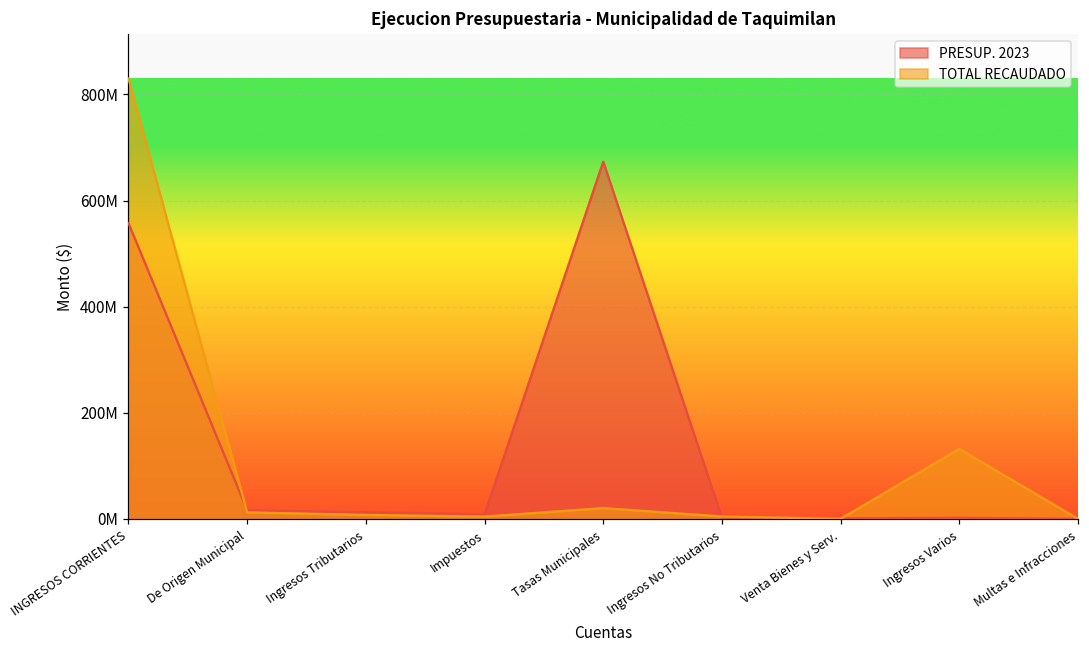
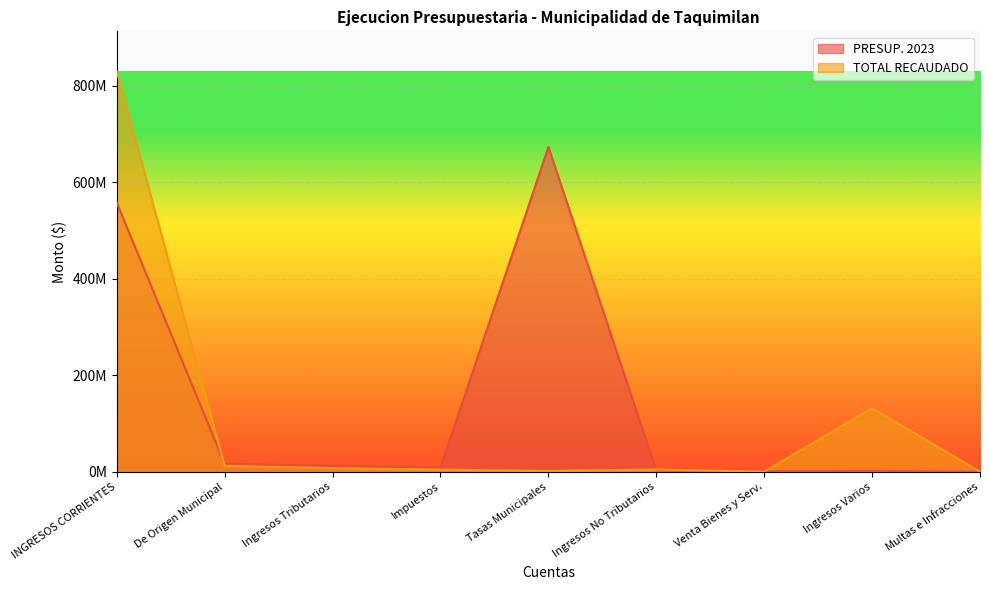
TOTAL RECAUDADO, Tasas Municipales: 20000000 -> 0
